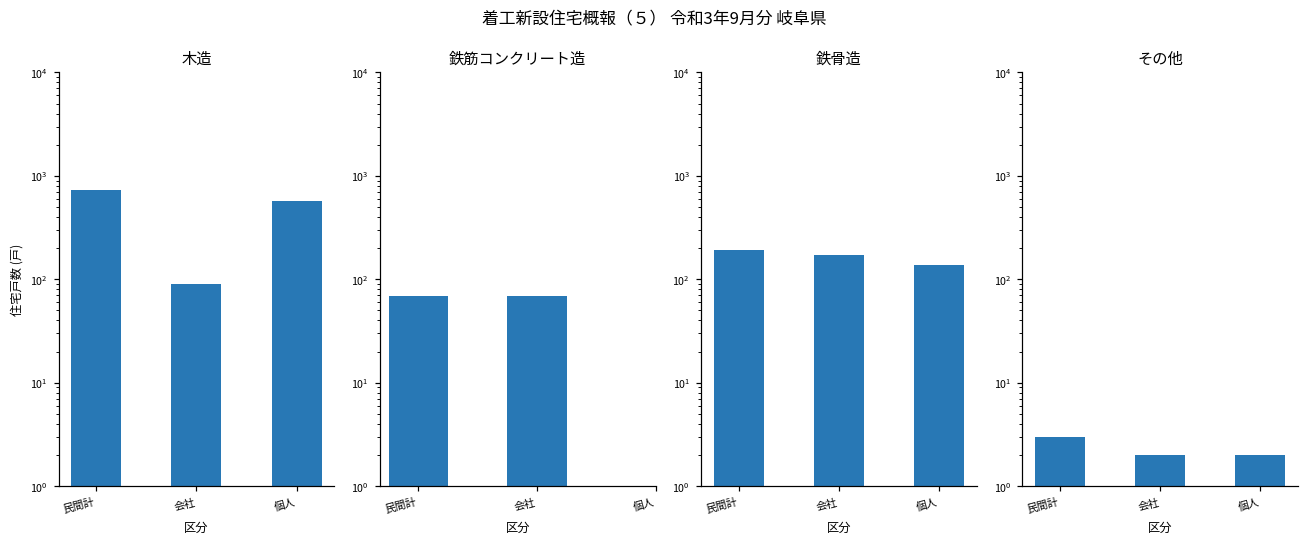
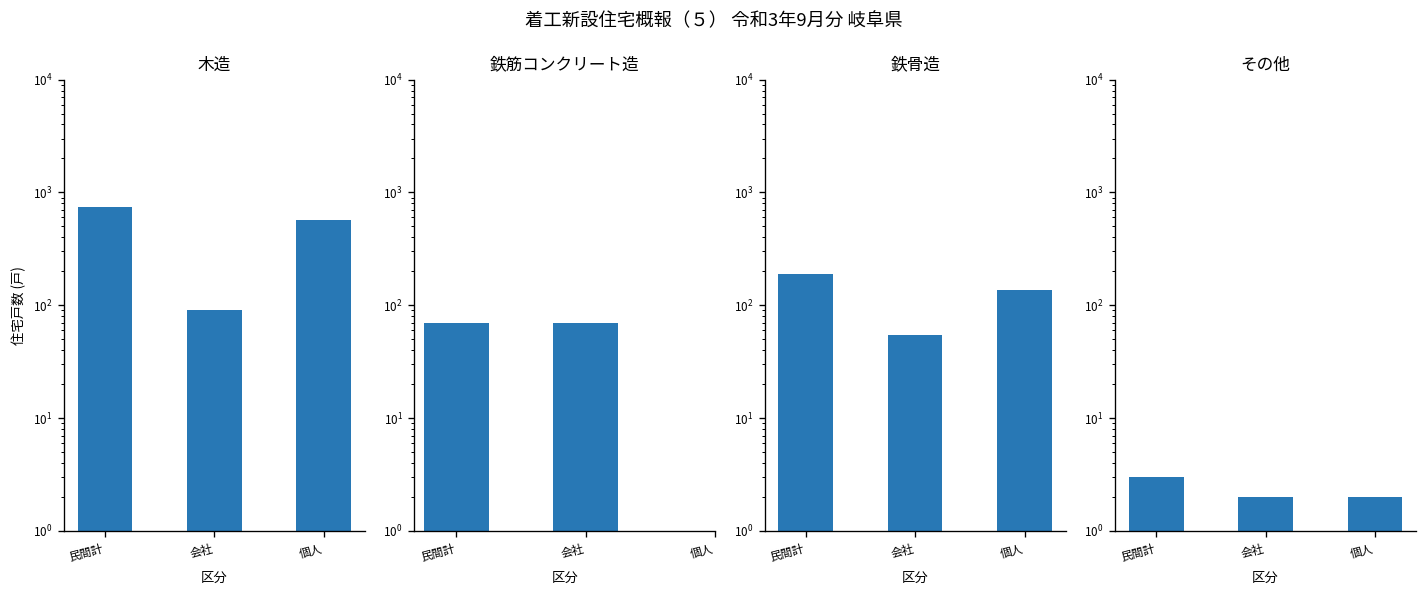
鉄骨造, 会社: 170 -> 50
